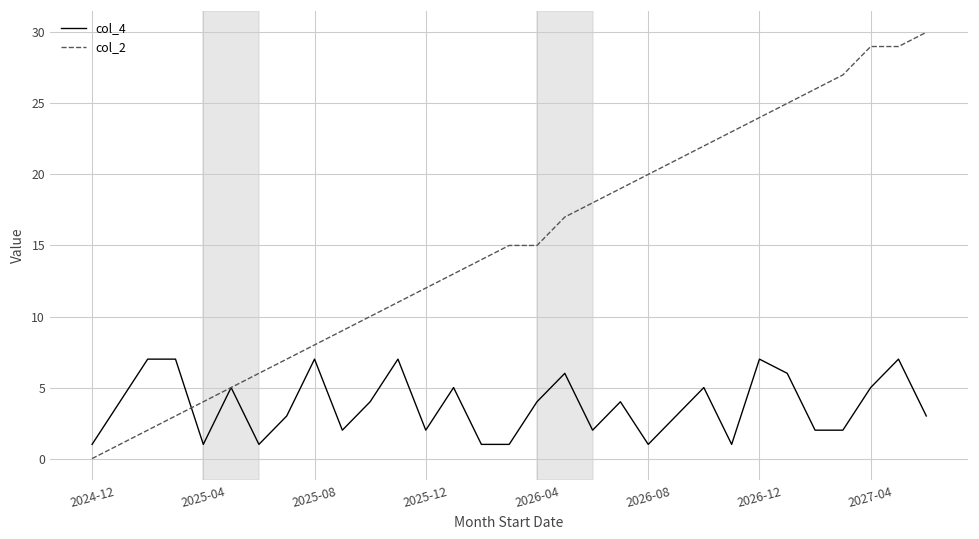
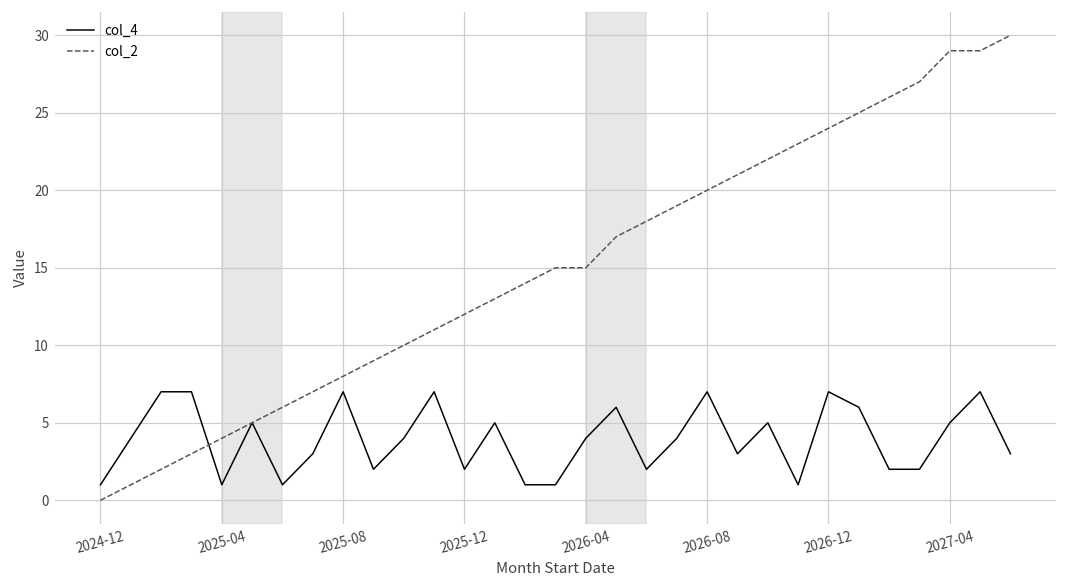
col_4, 2026-08: 1 -> 7
